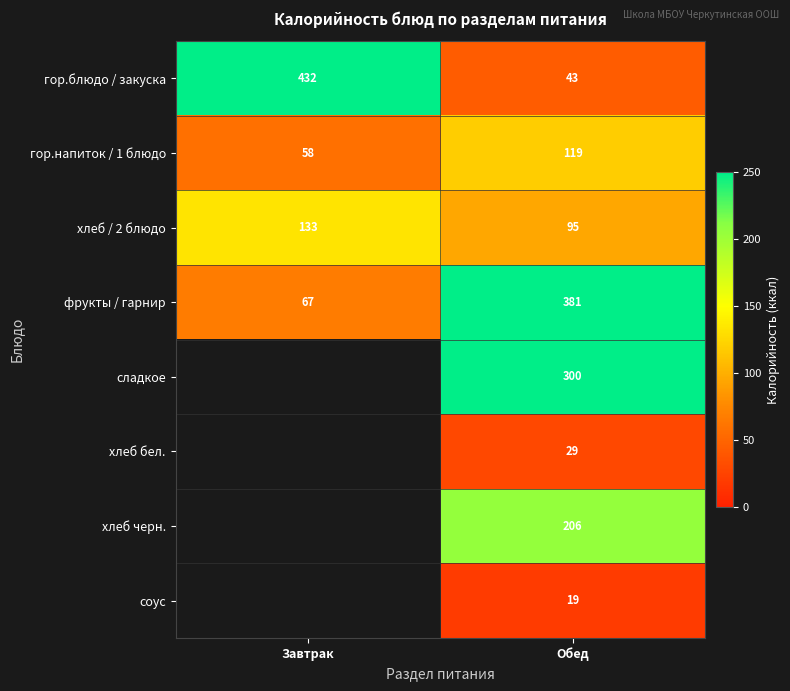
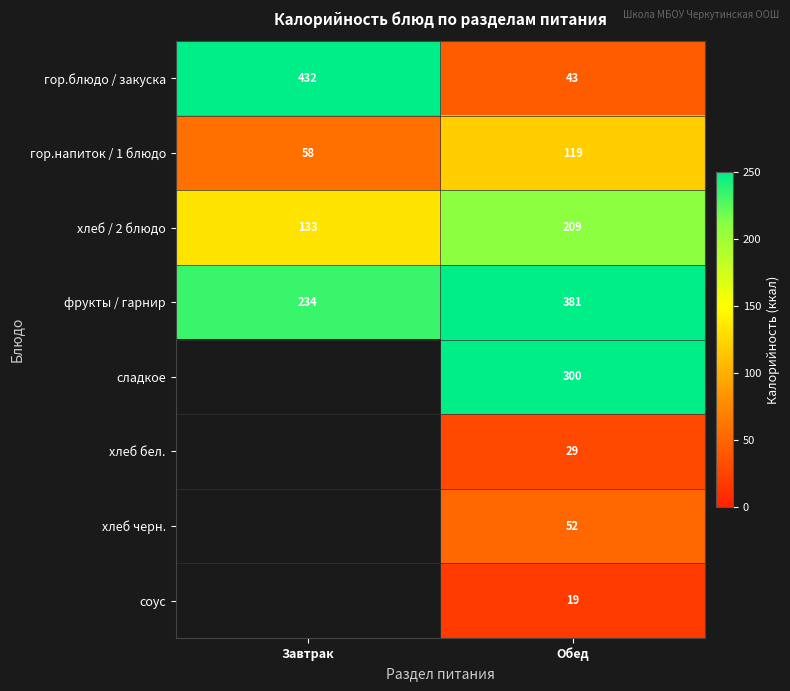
хлеб / 2 блюдо, Обед: 95 -> 209
фрукты / гарнир, Завтрак: 67 -> 234
хлеб черн., Обед: 206 -> 52
